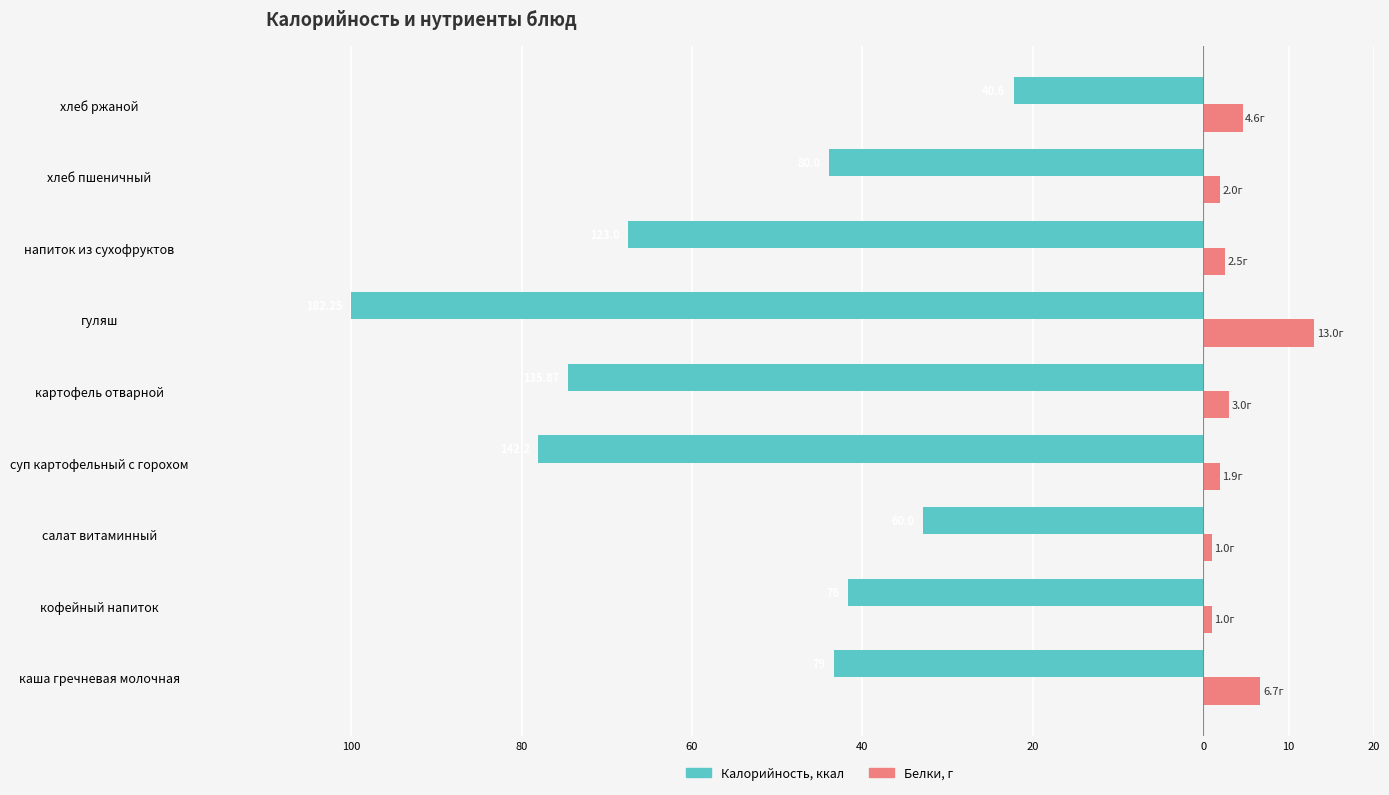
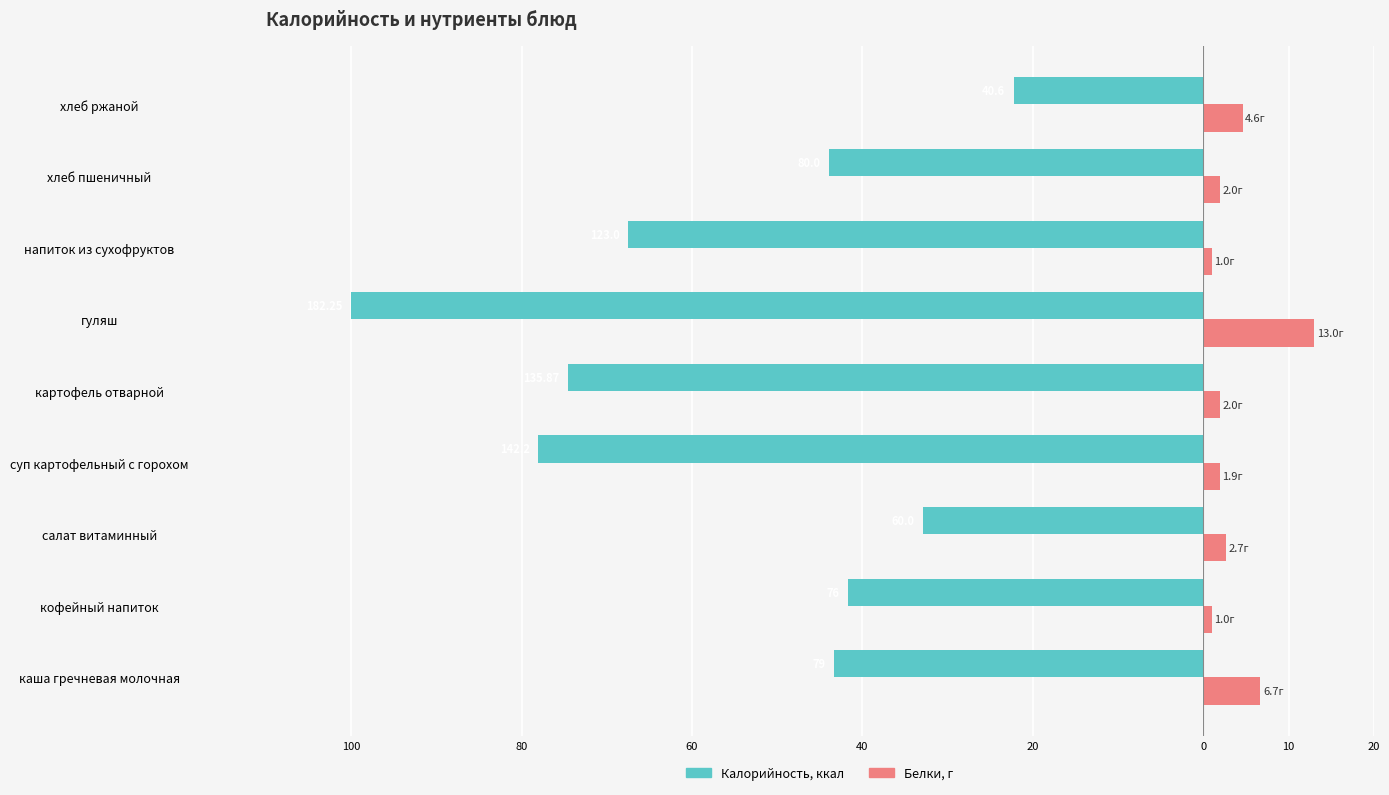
Белки, г, напиток из сухофруктов: 2.5г -> 1.0г
Белки, г, картофель отварной: 3.0г -> 2.0г
Белки, г, салат витаминный: 1.0г -> 2.7г
